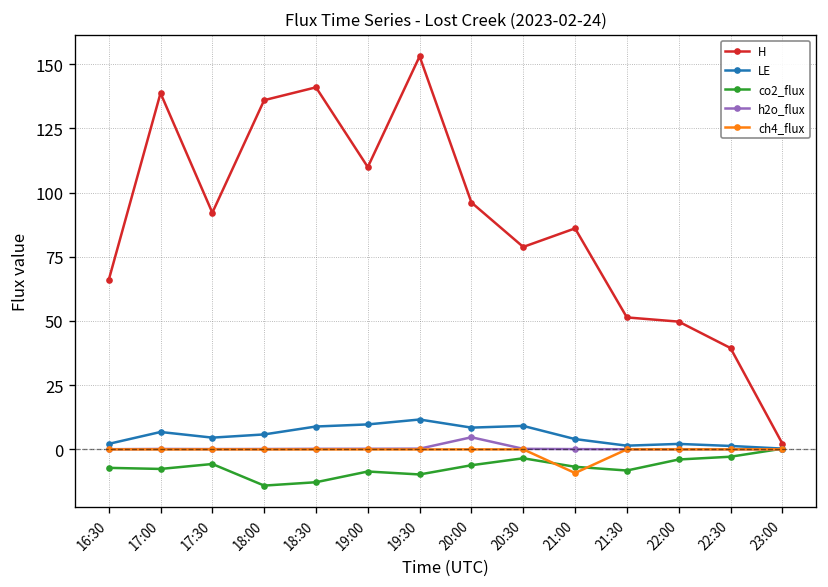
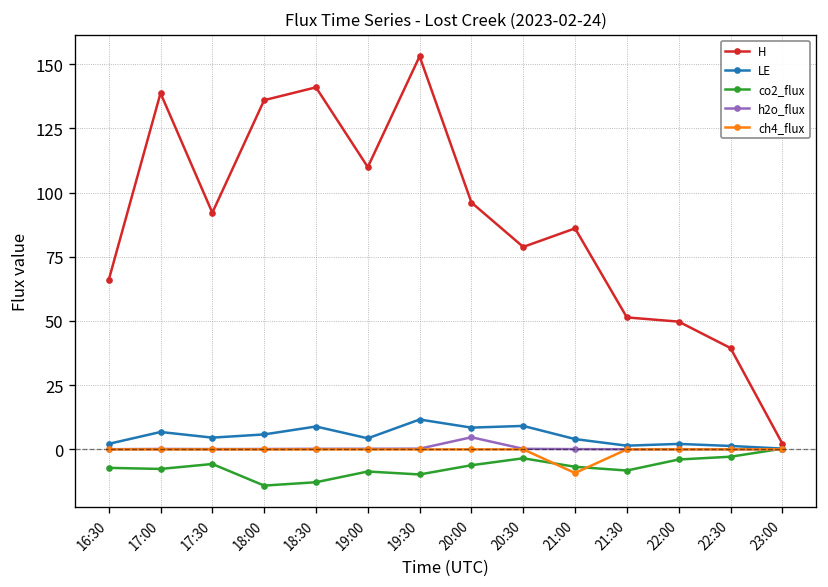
LE, 19:00: 10 -> 4
